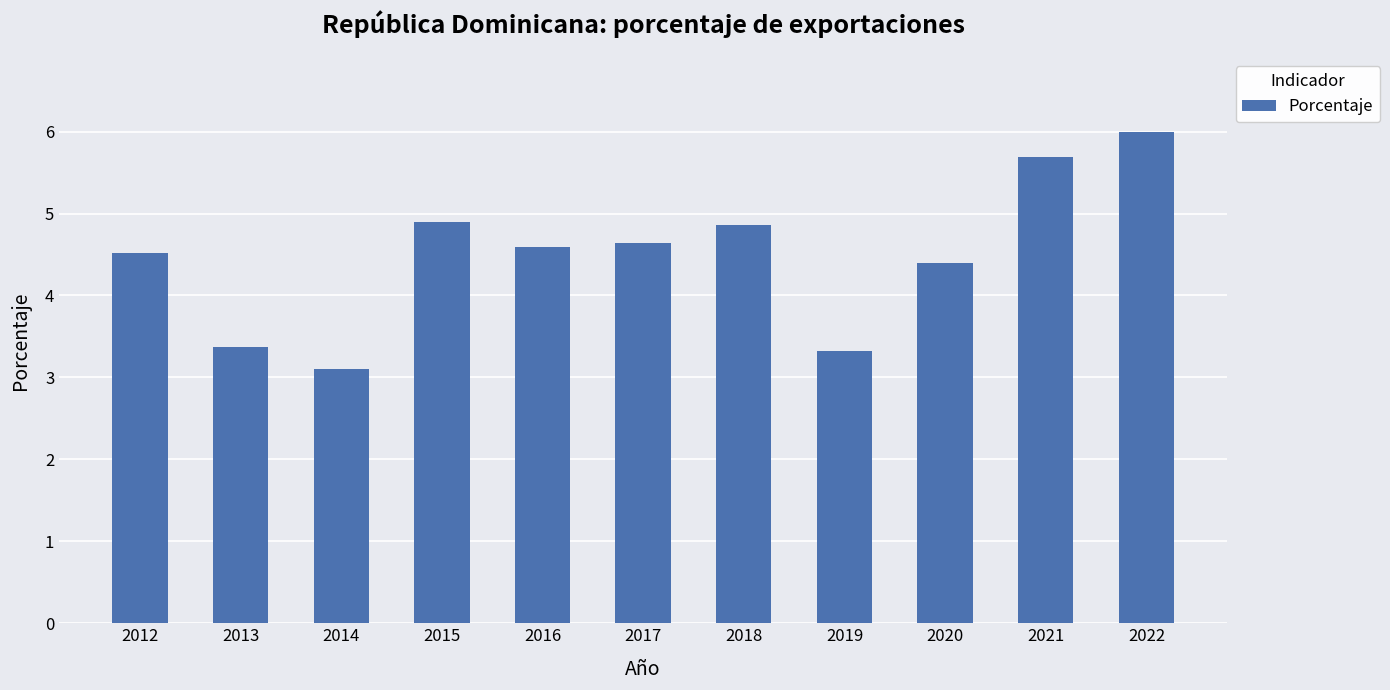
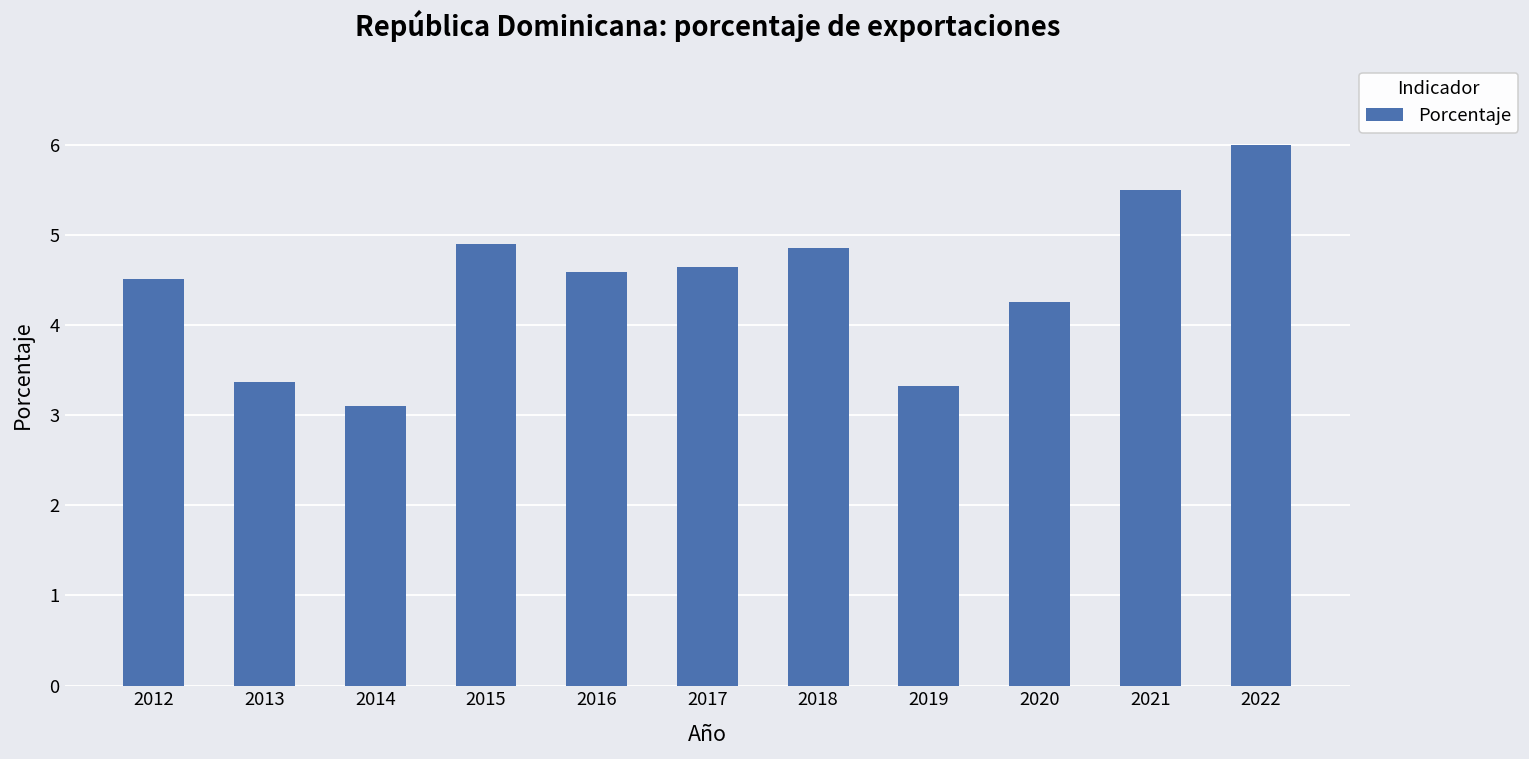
2020: 4.4 -> 4.3
2021: 5.7 -> 5.5
